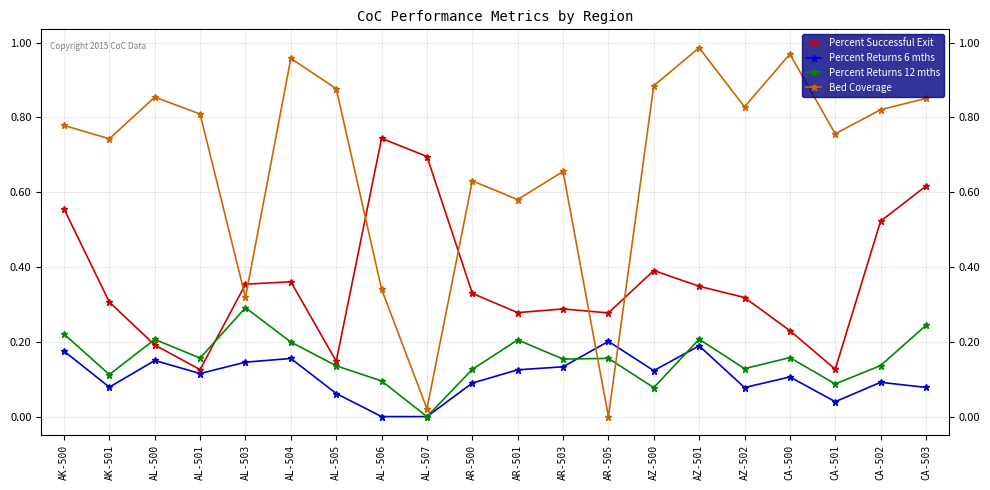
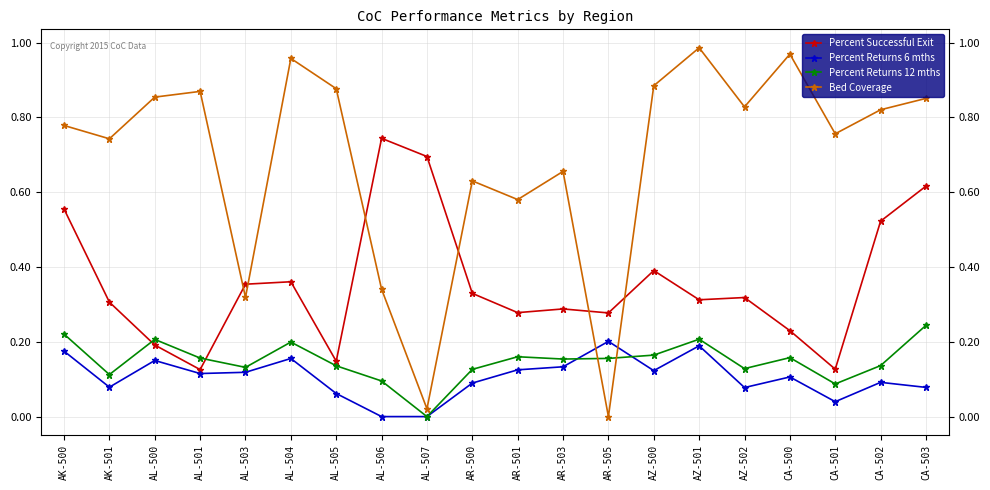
Bed Coverage, AL-501: 0.81 -> 0.87
Percent Returns 6 mths, AL-503: 0.15 -> 0.12
Percent Returns 12 mths, AL-503: 0.29 -> 0.13
Percent Returns 12 mths, AR-501: 0.21 -> 0.16
Percent Returns 12 mths, AZ-500: 0.08 -> 0.16
Percent Successful Exit, AZ-501: 0.35 -> 0.31
